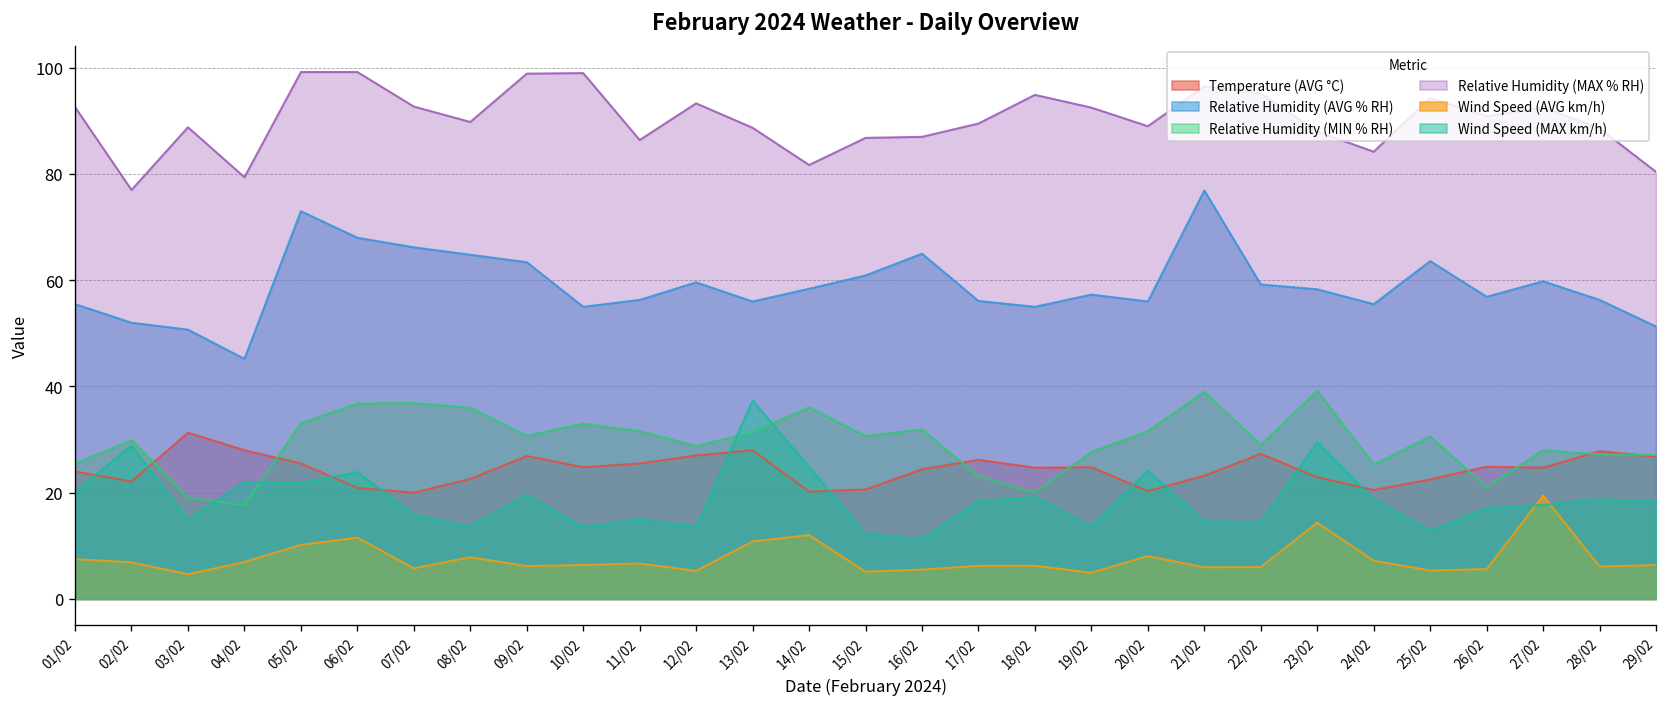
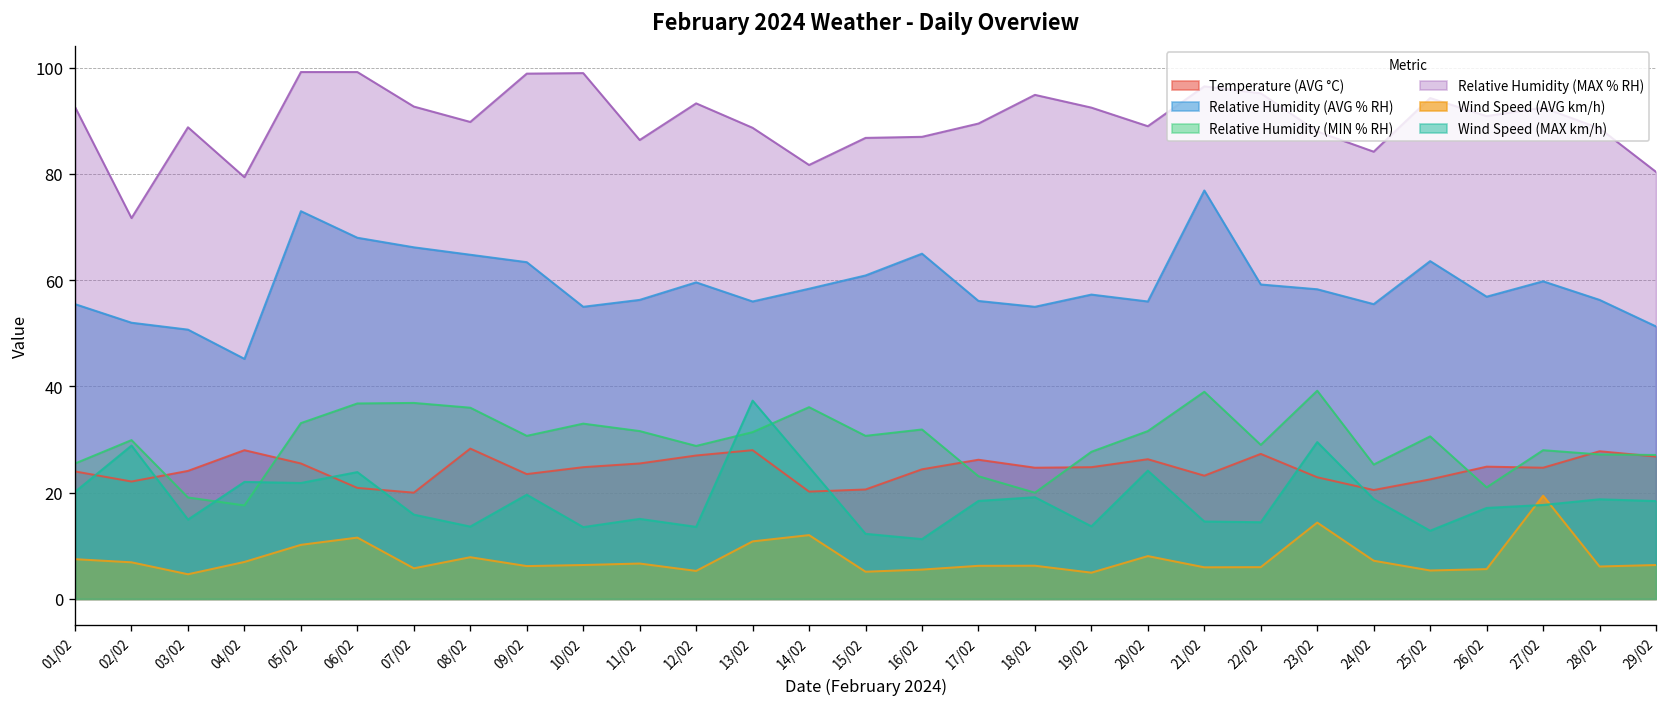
Relative Humidity (MAX % RH), 02/02: 77 -> 72
Temperature (AVG °C), 03/02: 31 -> 24
Temperature (AVG °C), 08/02: 23 -> 28
Temperature (AVG °C), 09/02: 27 -> 24
Temperature (AVG °C), 20/02: 20 -> 26
